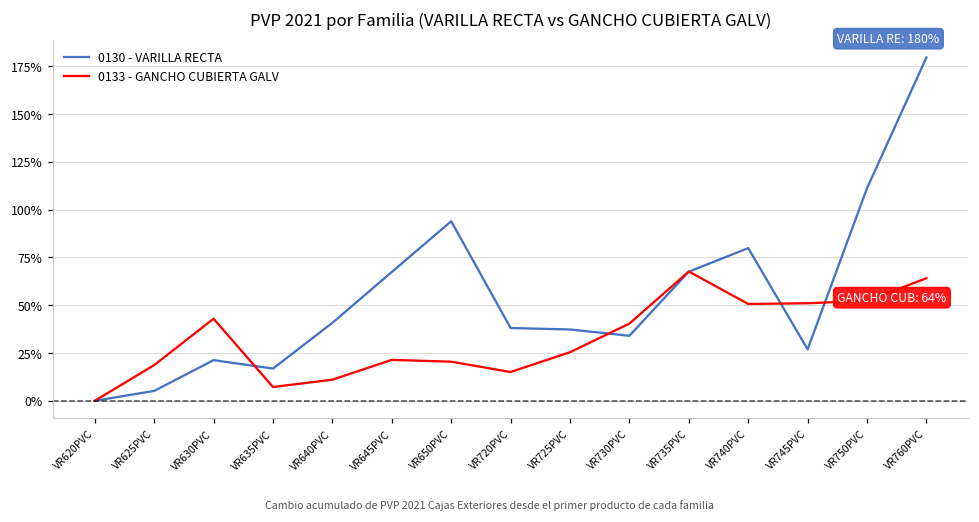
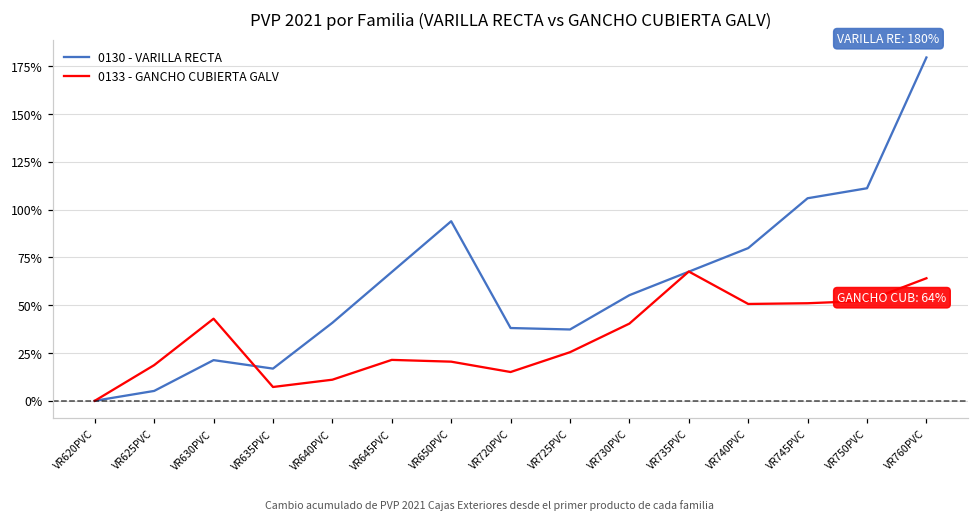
0130 - VARILLA RECTA, VR730PVC: 34% -> 55%
0130 - VARILLA RECTA, VR745PVC: 27% -> 106%
